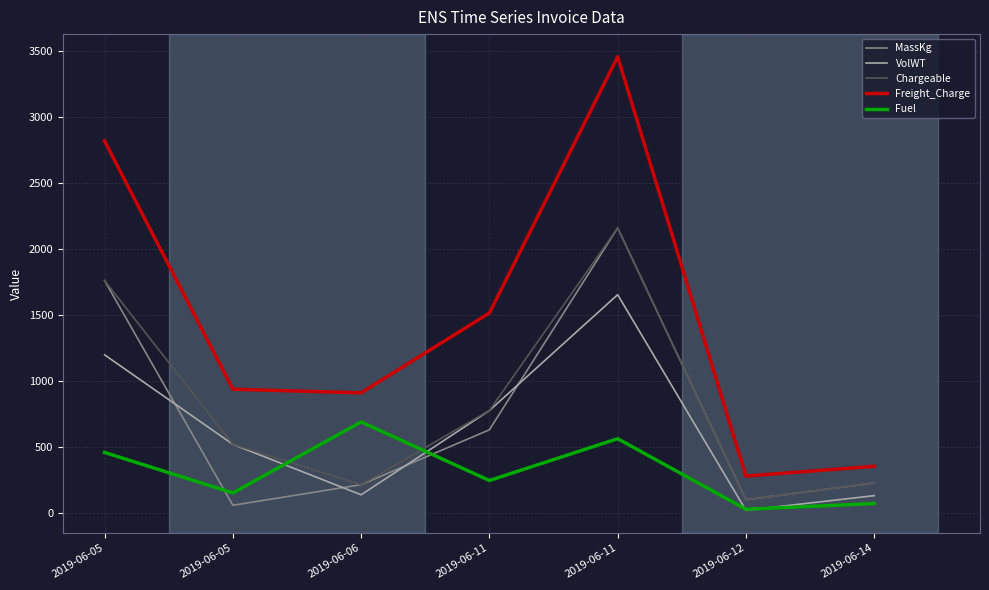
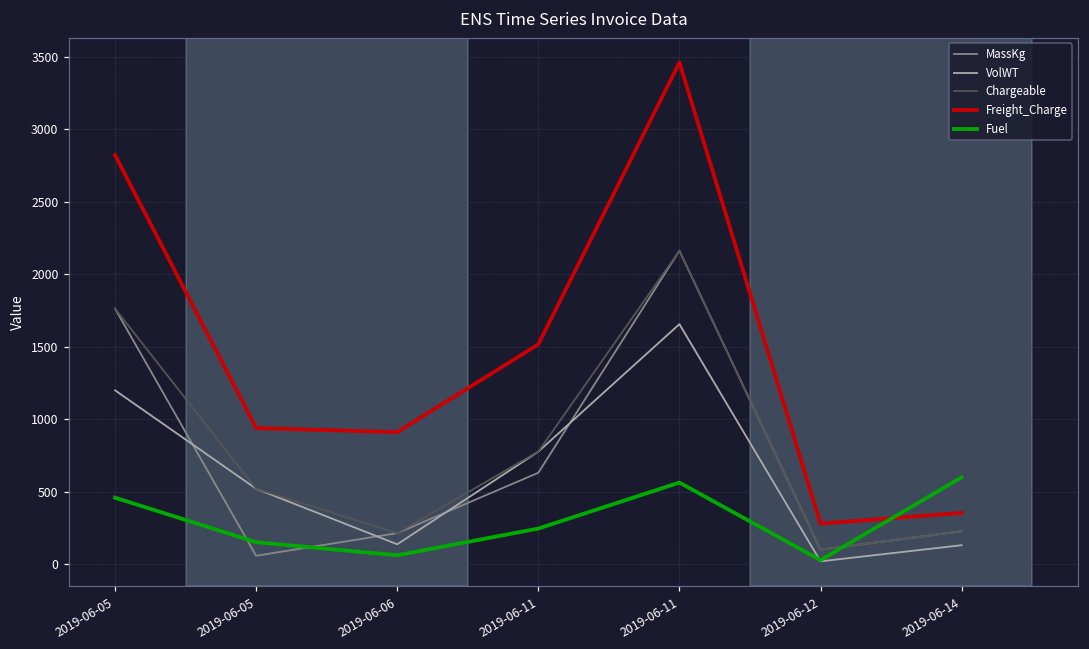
Fuel, 2019-06-06: 690 -> 60
Fuel, 2019-06-14: 70 -> 600
